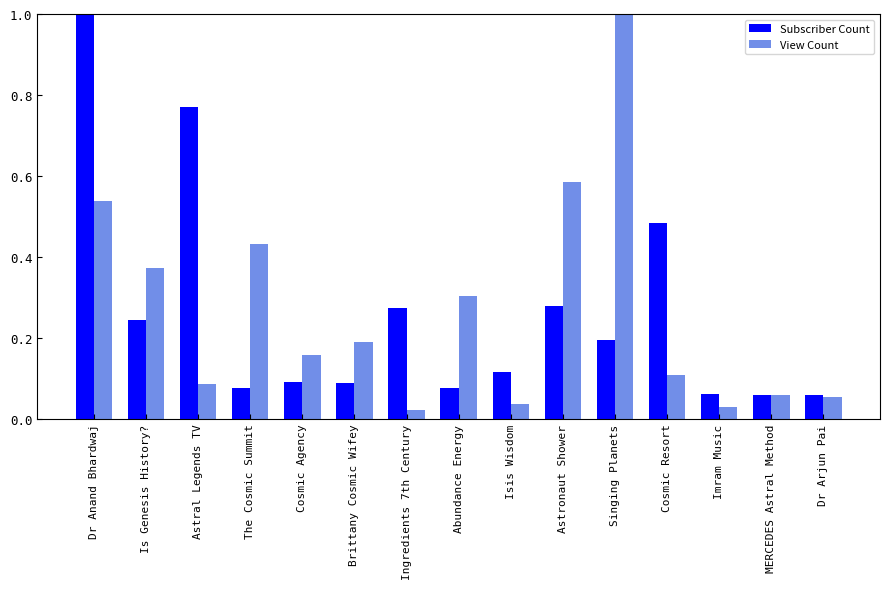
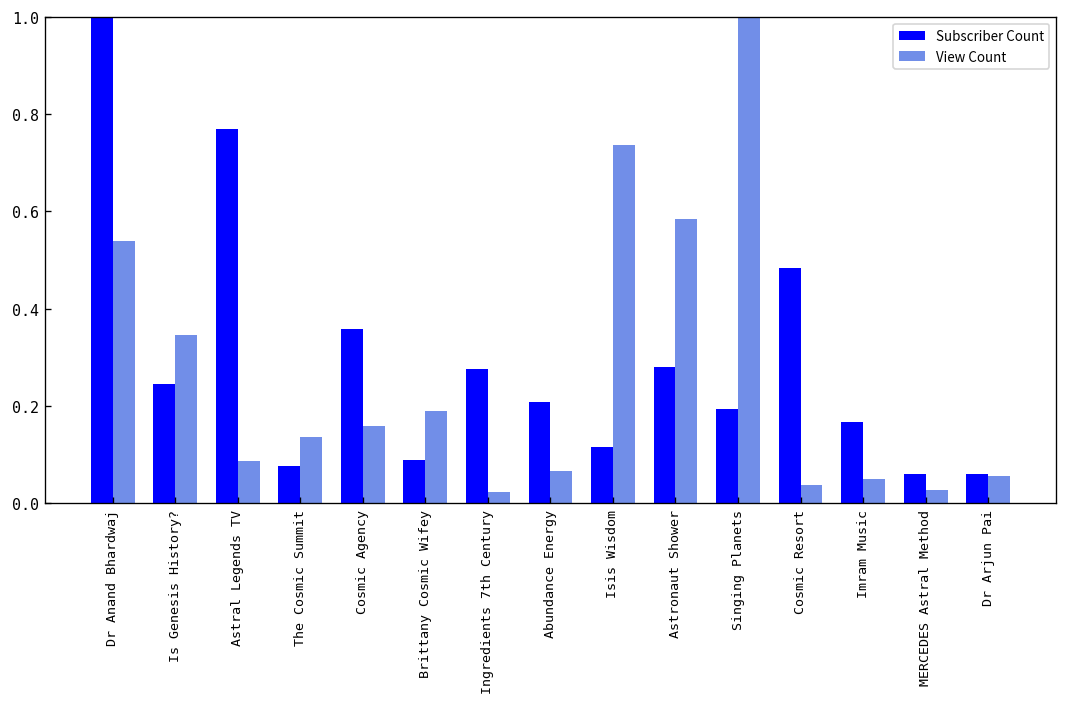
View Count, Is Genesis History?: 0.37 -> 0.35
View Count, The Cosmic Summit: 0.43 -> 0.14
Subscriber Count, Cosmic Agency: 0.09 -> 0.36
Subscriber Count, Abundance Energy: 0.08 -> 0.21
View Count, Abundance Energy: 0.30 -> 0.07
View Count, Isis Wisdom: 0.04 -> 0.74
View Count, Cosmic Resort: 0.11 -> 0.04
Subscriber Count, Imram Music: 0.06 -> 0.17
View Count, Imram Music: 0.03 -> 0.05
View Count, MERCEDES Astral Method: 0.06 -> 0.03
